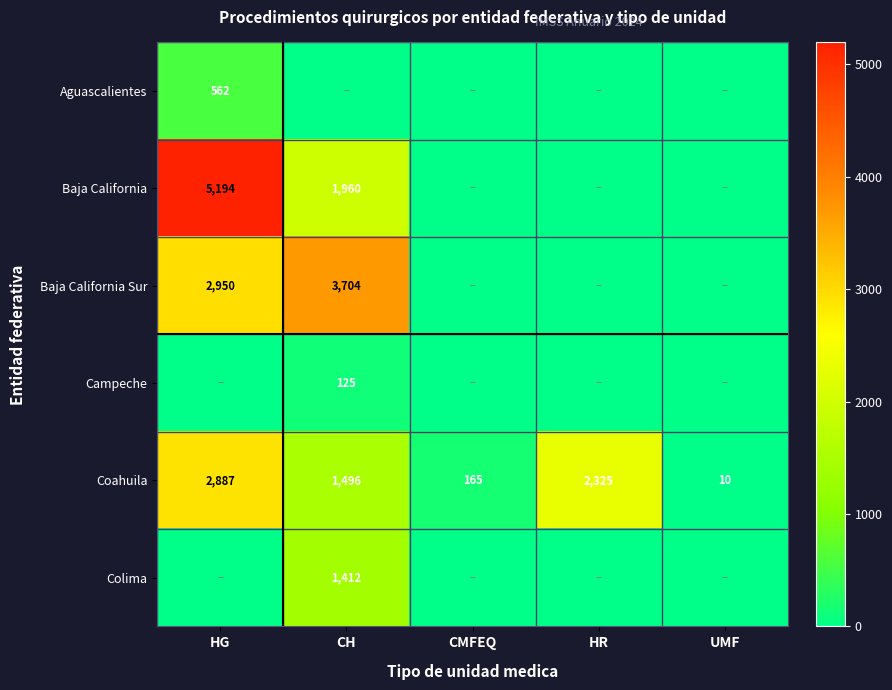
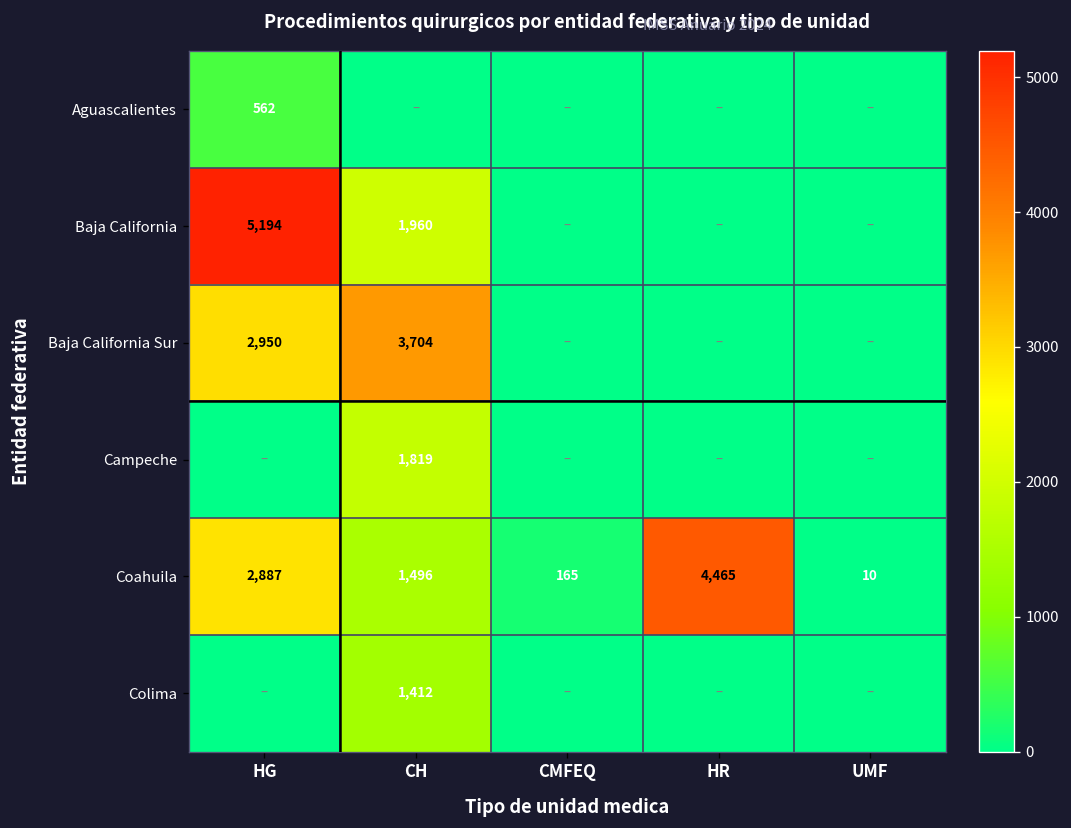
Campeche, CH: 125 -> 1,819
Coahuila, HR: 2,325 -> 4,465
